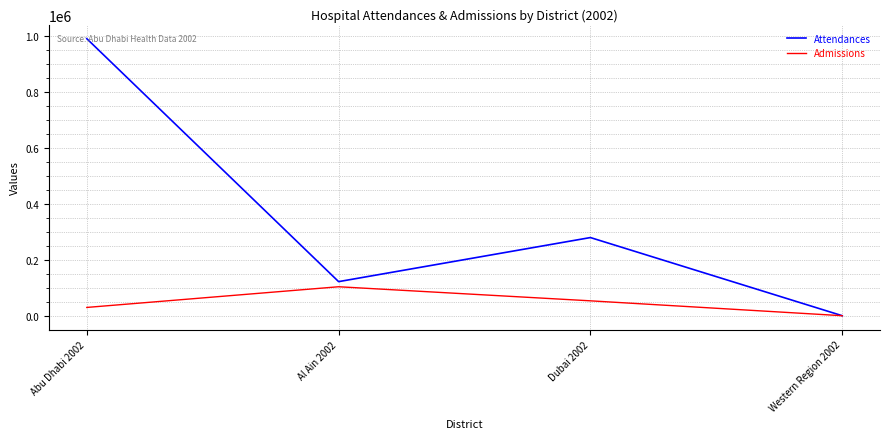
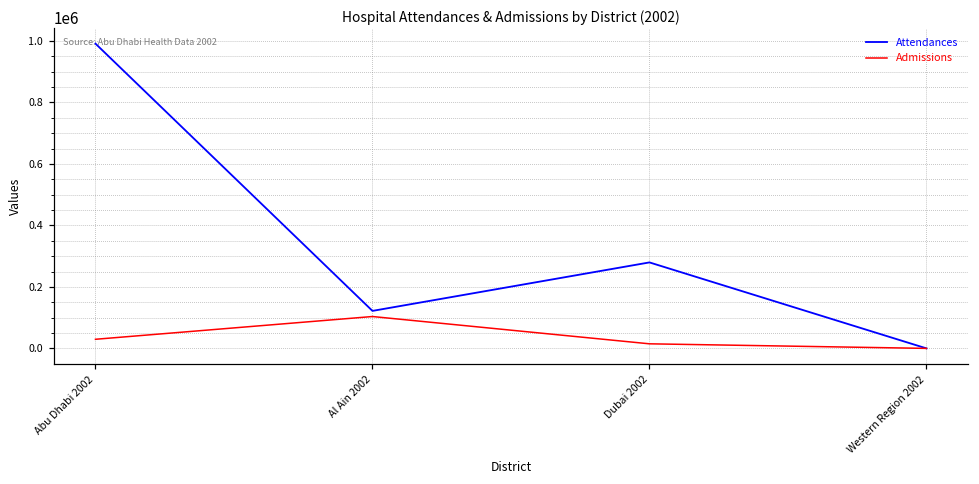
Admissions, Dubai 2002: 50000 -> 10000
